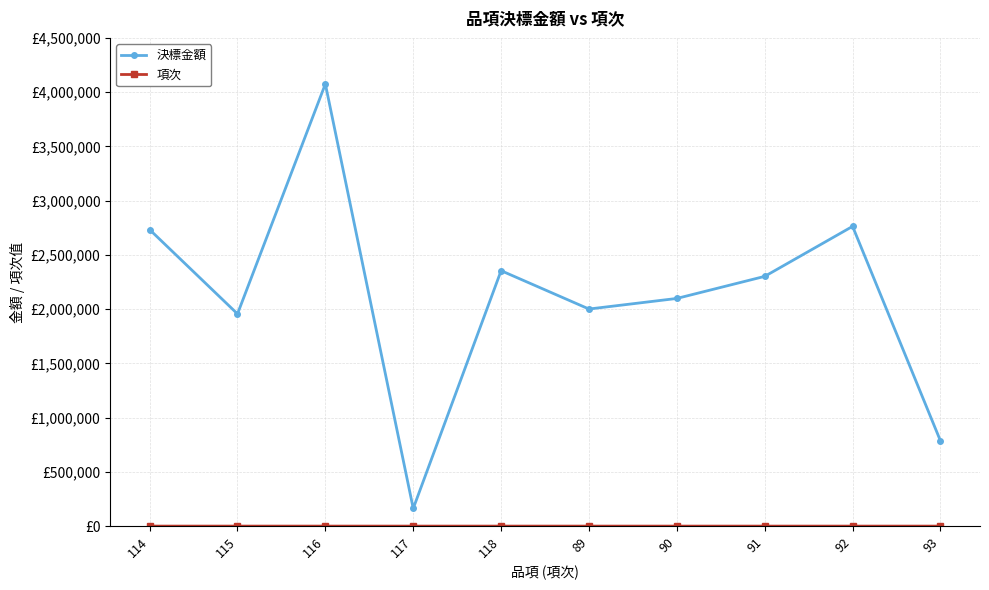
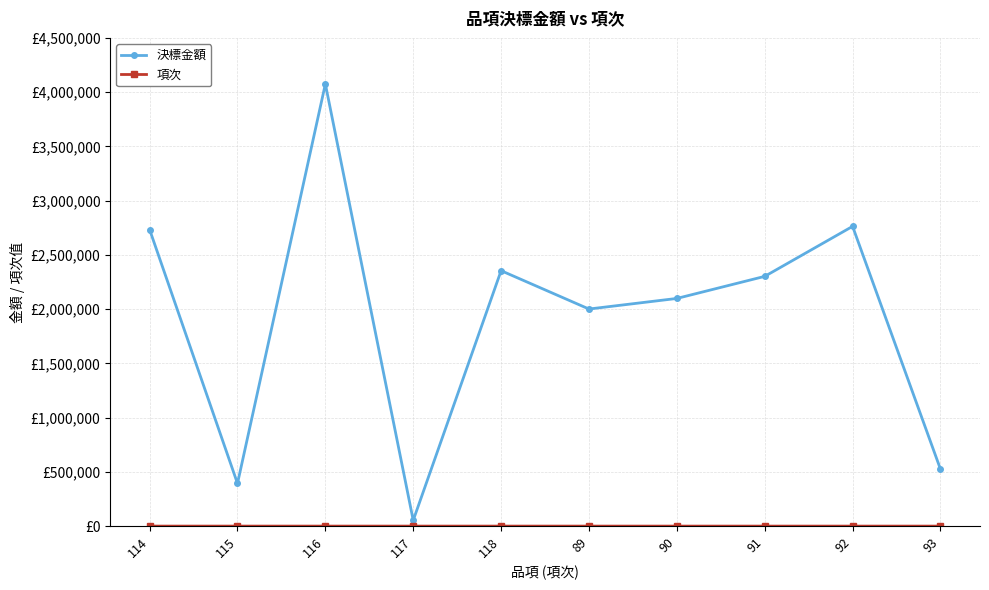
決標金額, 115: £1,960,000 -> £390,000
決標金額, 117: £160,000 -> £50,000
決標金額, 93: £790,000 -> £520,000
